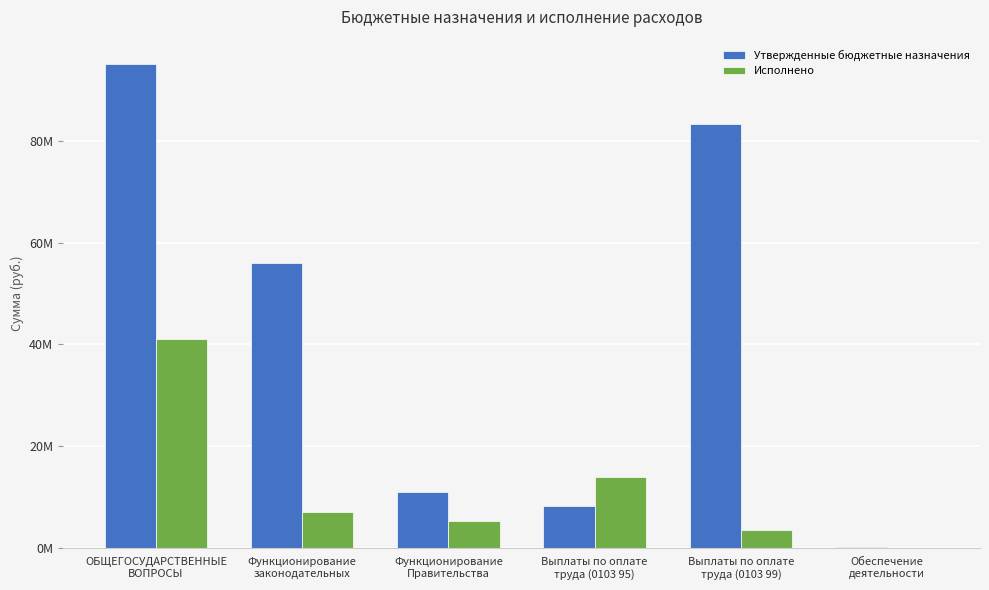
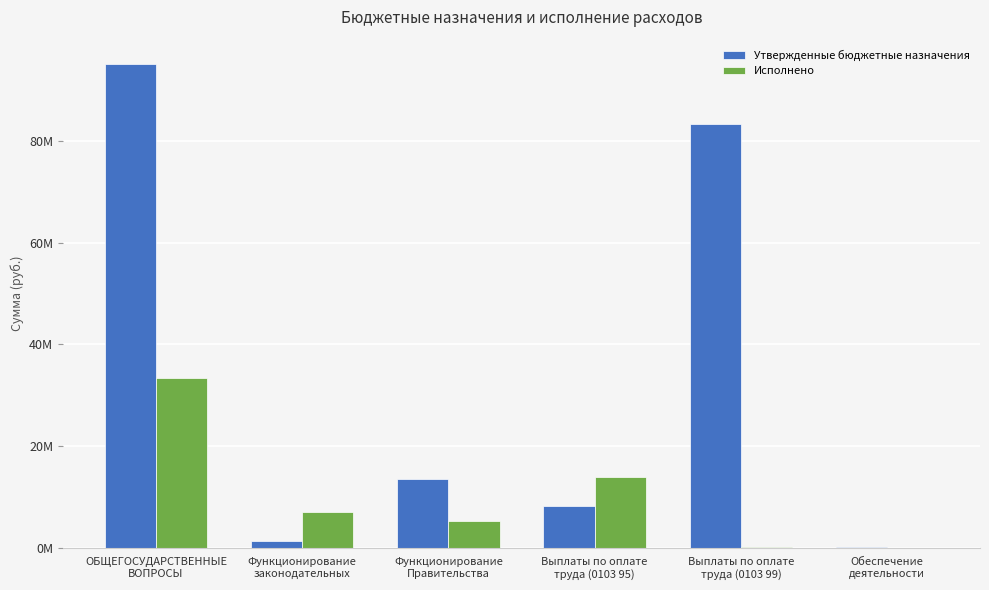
Исполнено, ОБЩЕГОСУДАРСТВЕННЫЕ ВОПРОСЫ: 41000000 -> 33000000
Утвержденные бюджетные назначения, Функционирование законодательных: 56000000 -> 1000000
Утвержденные бюджетные назначения, Функционирование Правительства: 11000000 -> 14000000
Исполнено, Выплаты по оплате труда (0103 99): 3000000 -> 0
